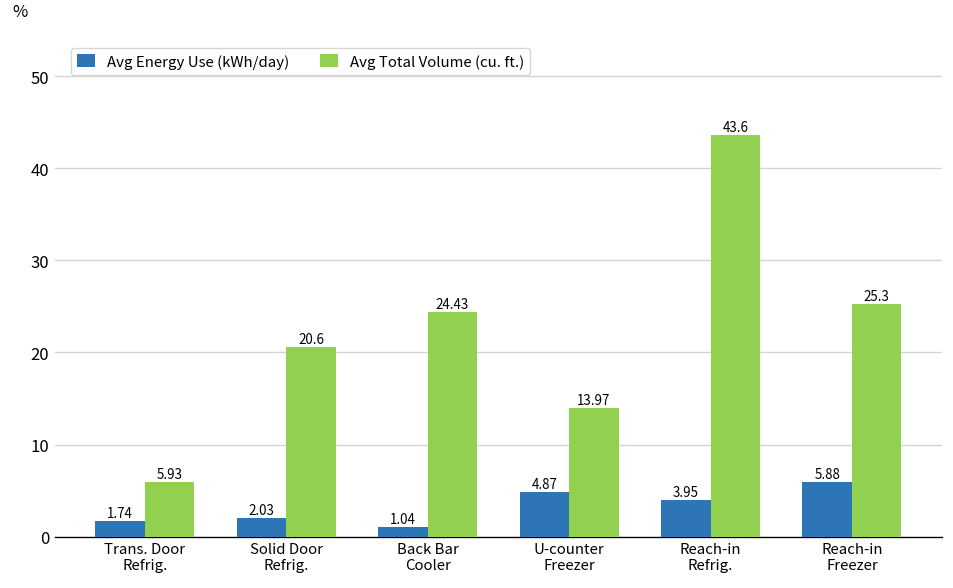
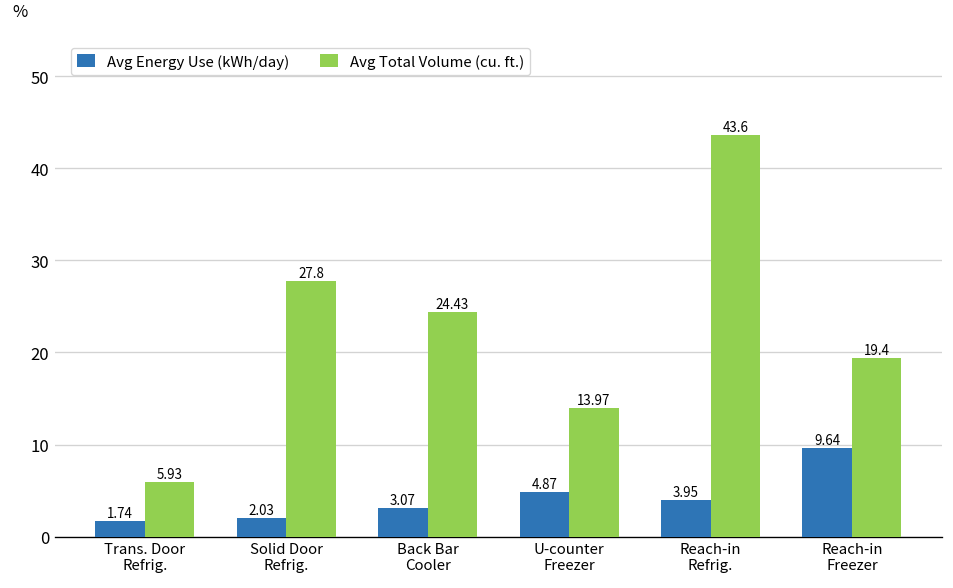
Avg Total Volume (cu. ft.), Solid Door Refrig.: 20.6 -> 27.8
Avg Energy Use (kWh/day), Back Bar Cooler: 1.04 -> 3.07
Avg Energy Use (kWh/day), Reach-in Freezer: 5.88 -> 9.64
Avg Total Volume (cu. ft.), Reach-in Freezer: 25.3 -> 19.4
